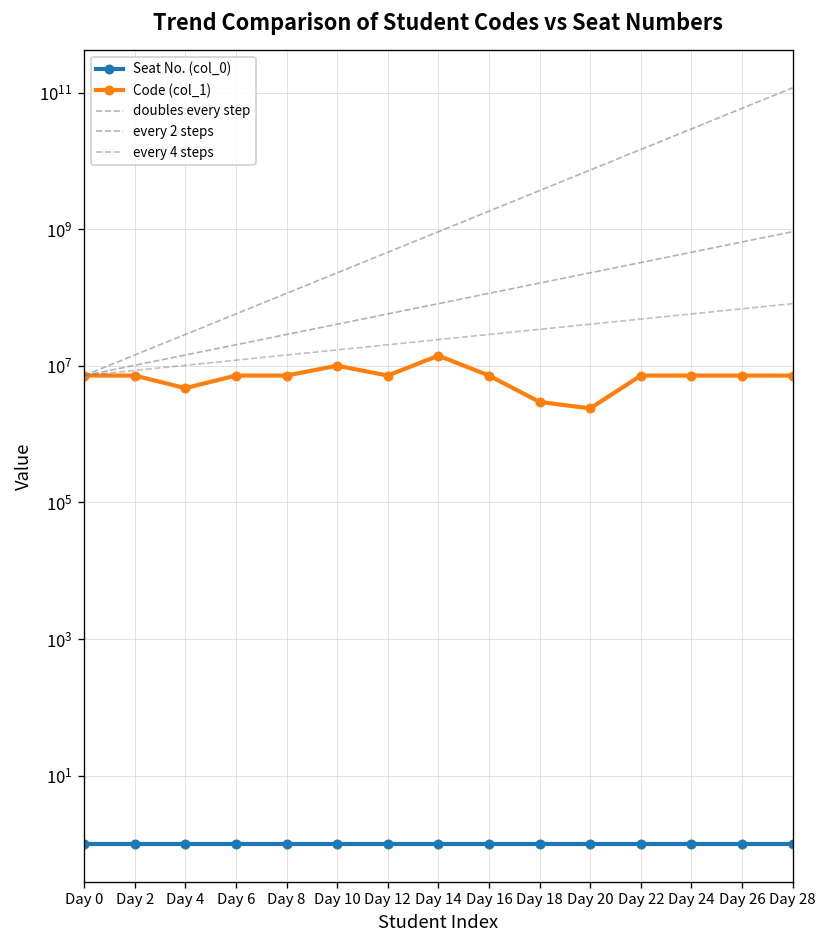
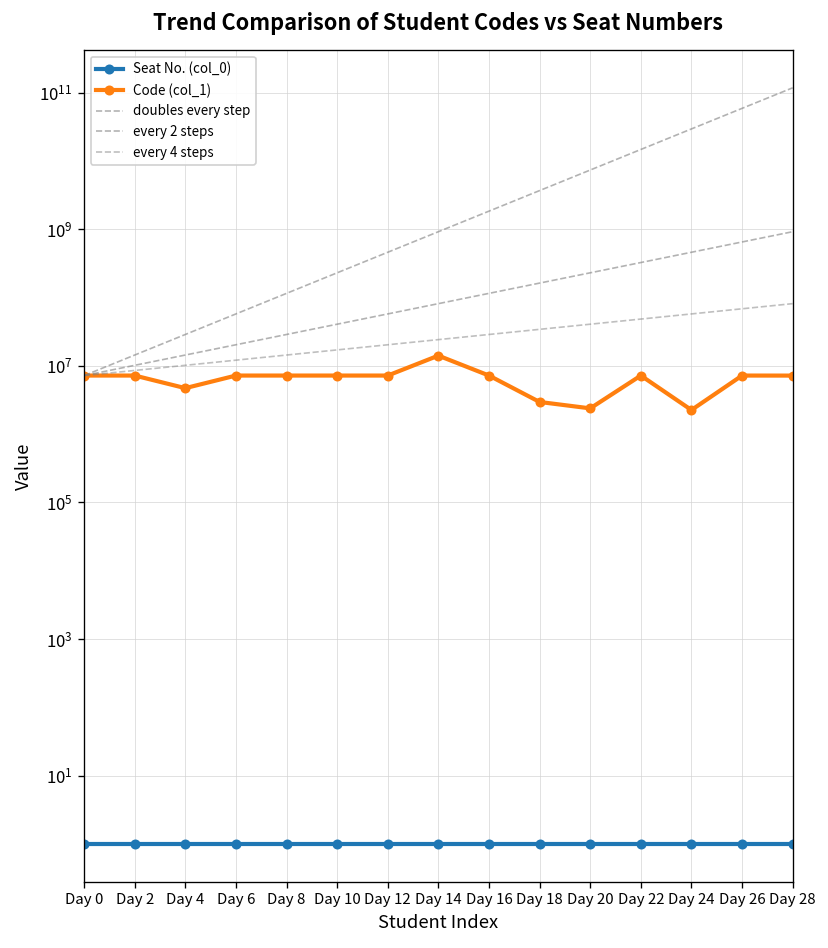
Code (col_1), Day 10: 10000000 -> 7000000
Code (col_1), Day 24: 7000000 -> 2300000
